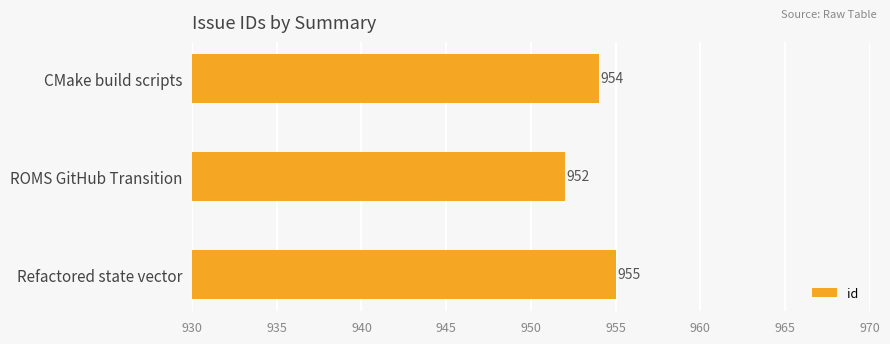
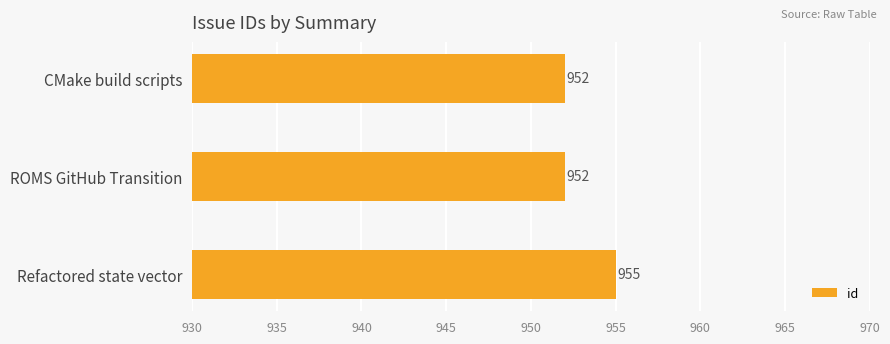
CMake build scripts: 954 -> 952
